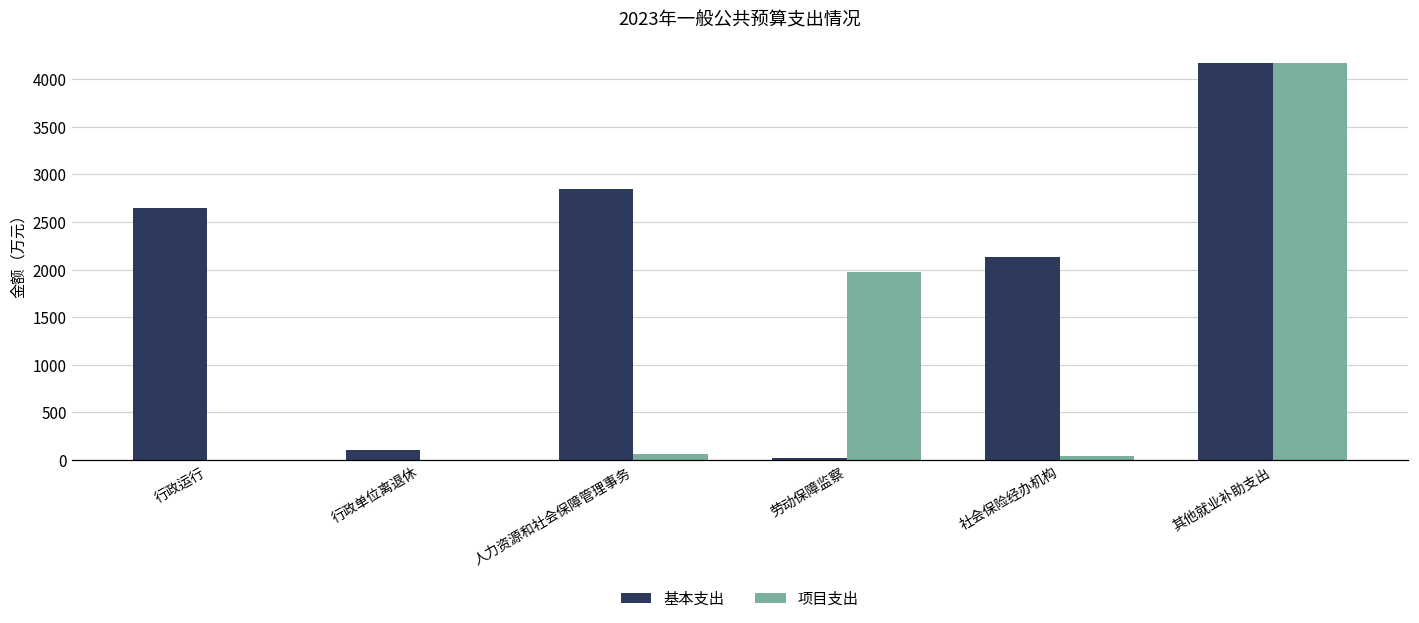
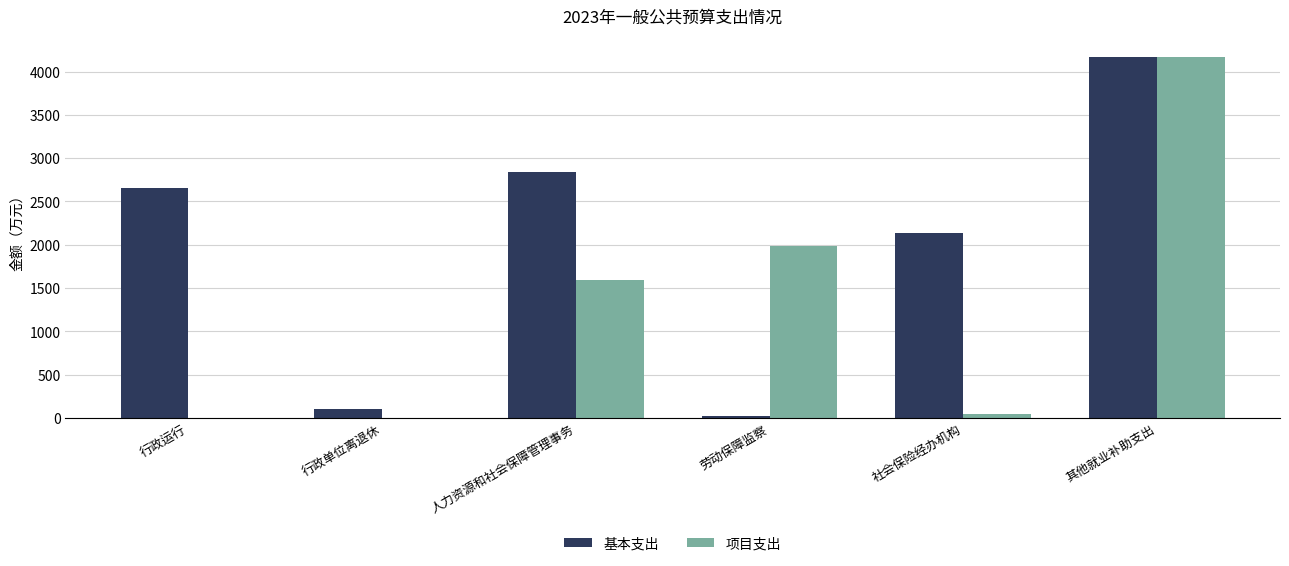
项目支出, 人力资源和社会保障管理事务: 100 -> 1600
